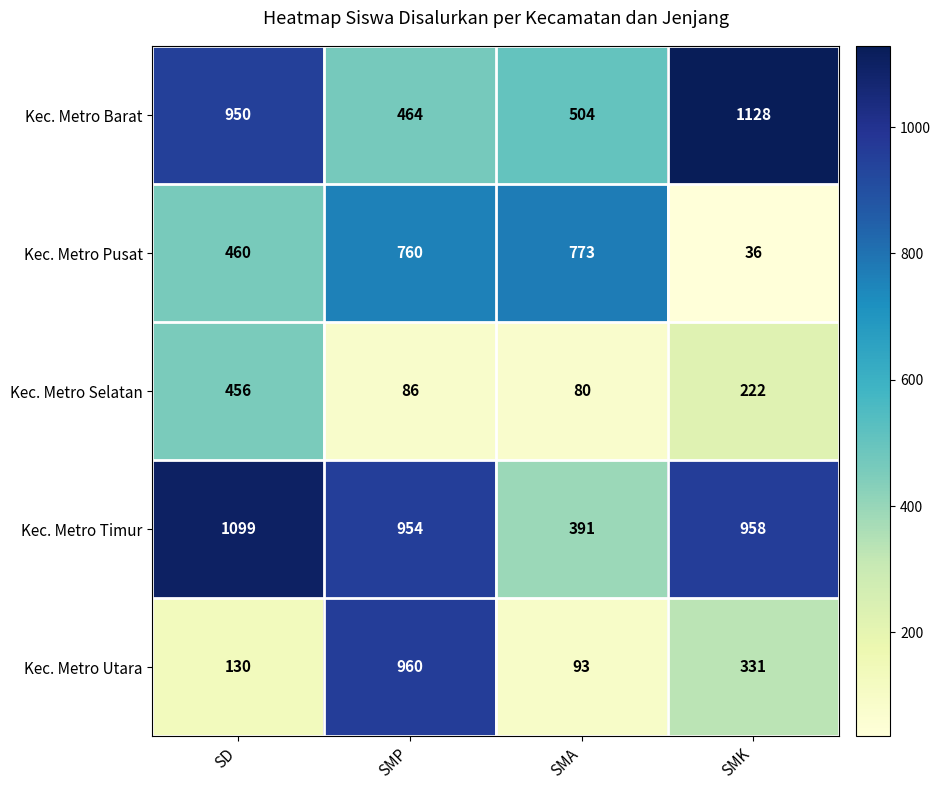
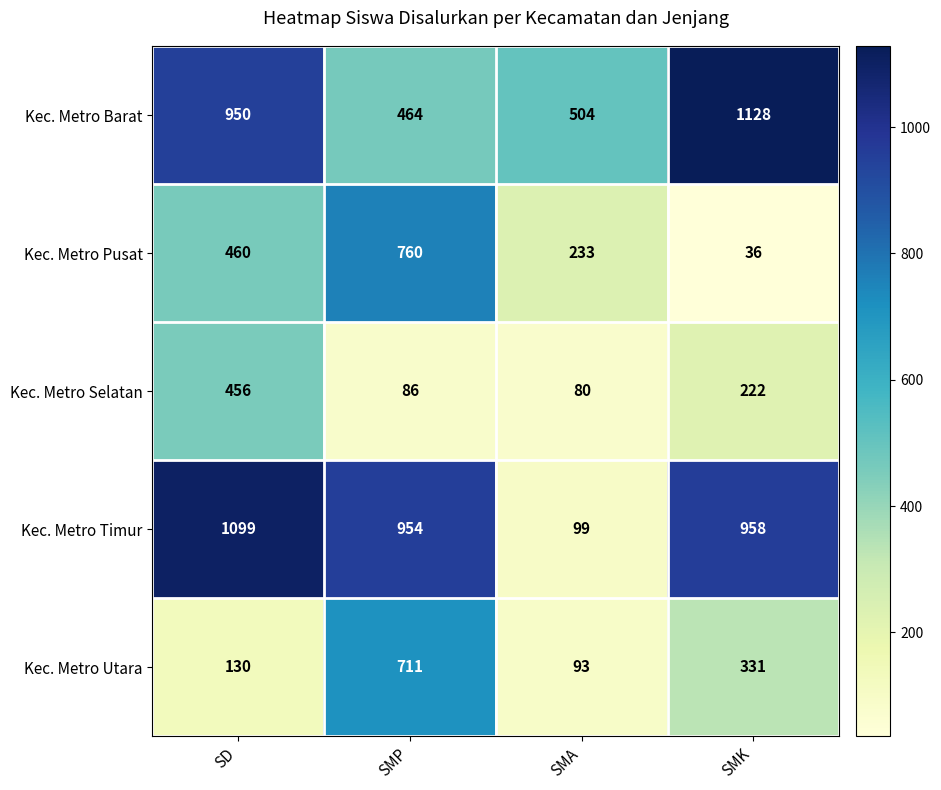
Kec. Metro Pusat, SMA: 773 -> 233
Kec. Metro Timur, SMA: 391 -> 99
Kec. Metro Utara, SMP: 960 -> 711
